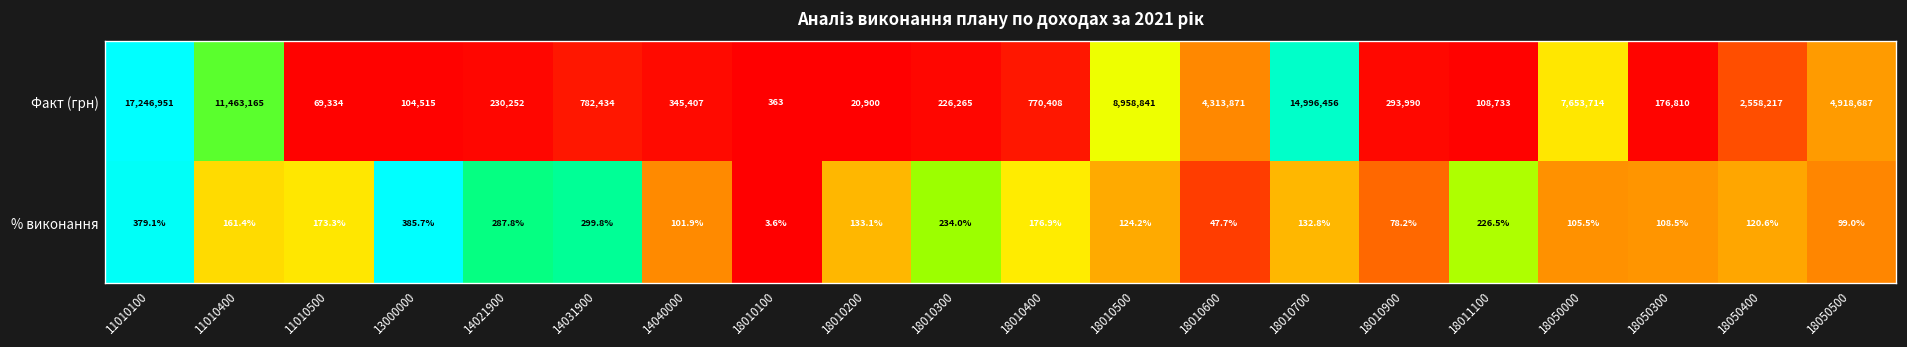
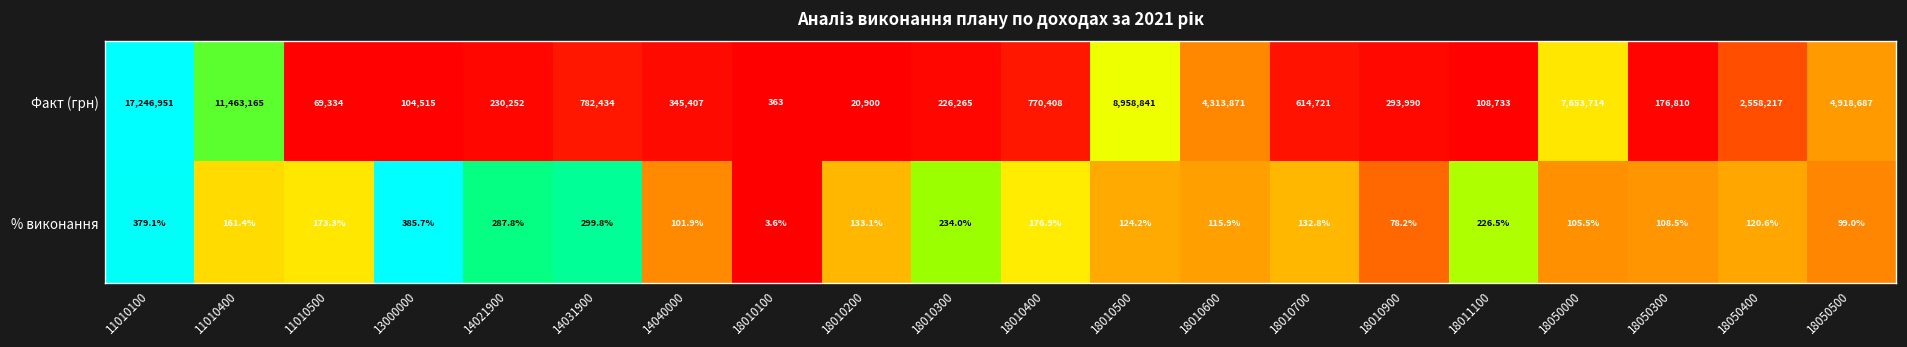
Факт (грн), 18010700: 14,996,456 -> 614,721
% виконання, 18010600: 47.7% -> 115.9%
